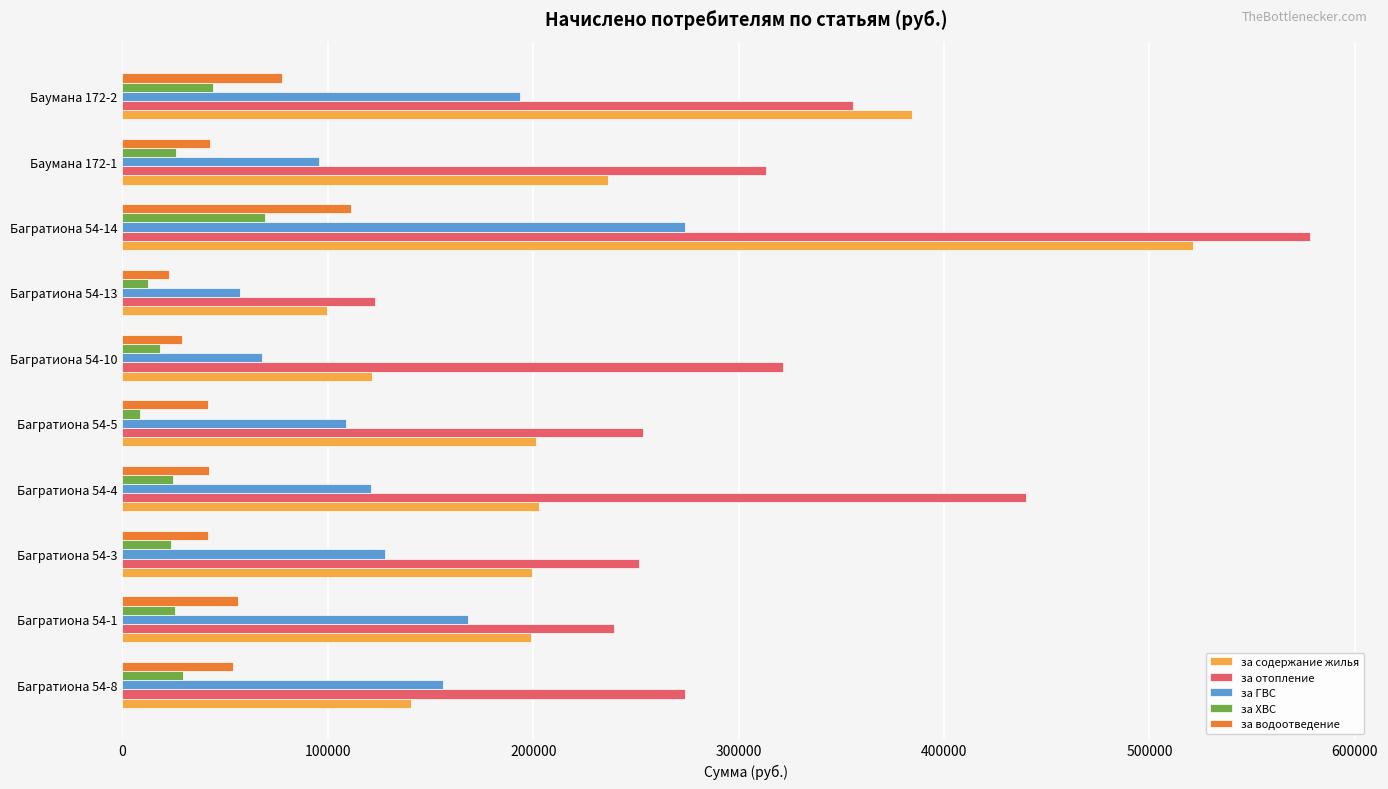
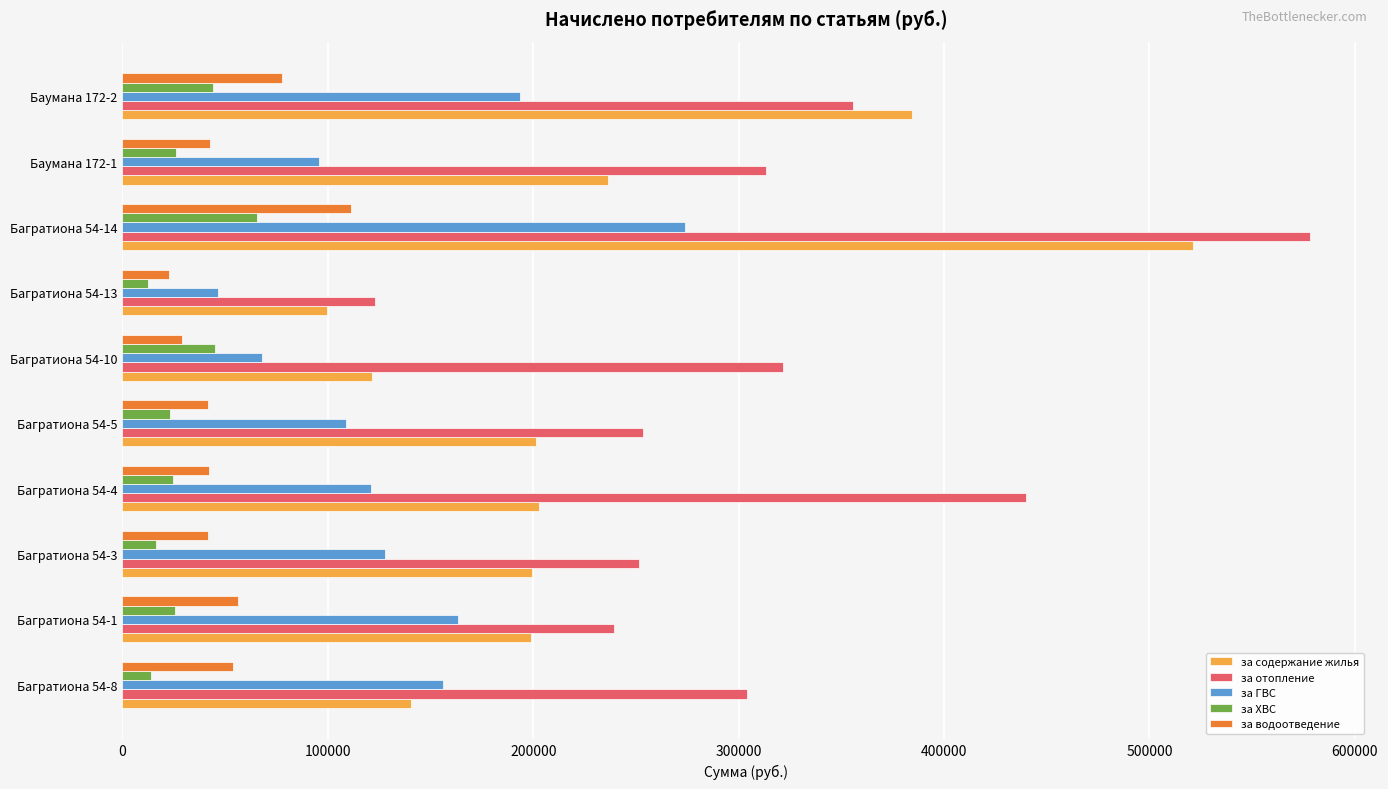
за ХВС, Багратиона 54-14: 69000 -> 65000
за ГВС, Багратиона 54-13: 57000 -> 46000
за ХВС, Багратиона 54-10: 18000 -> 45000
за ХВС, Багратиона 54-5: 9000 -> 23000
за ХВС, Багратиона 54-3: 24000 -> 16000
за ГВС, Багратиона 54-1: 168000 -> 164000
за ХВС, Багратиона 54-8: 29000 -> 14000
за отопление, Багратиона 54-8: 274000 -> 304000
